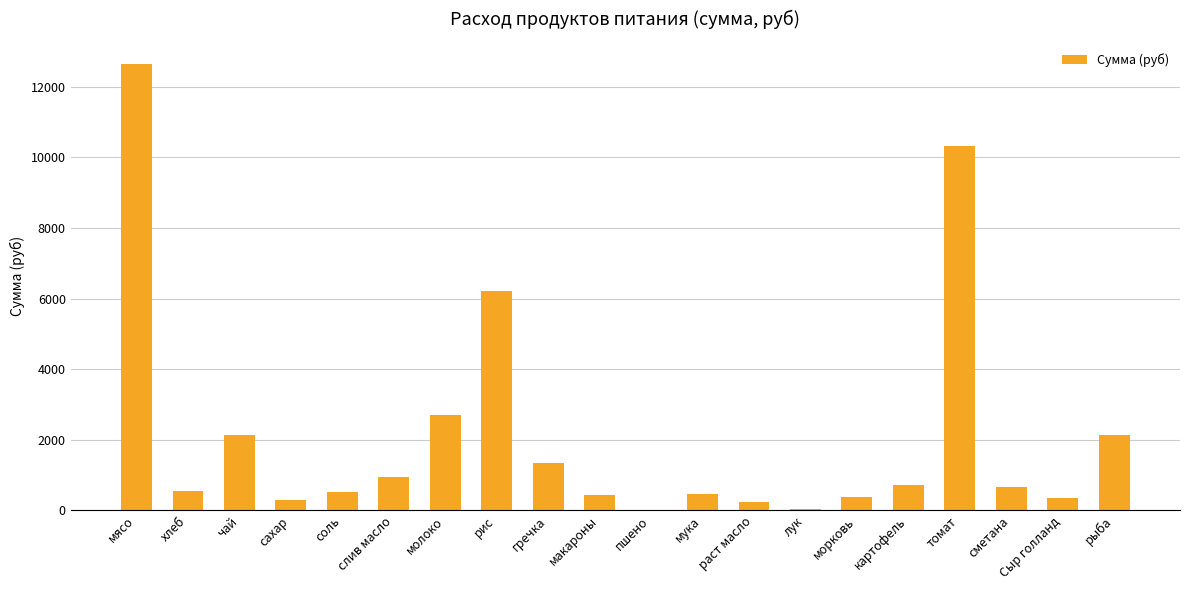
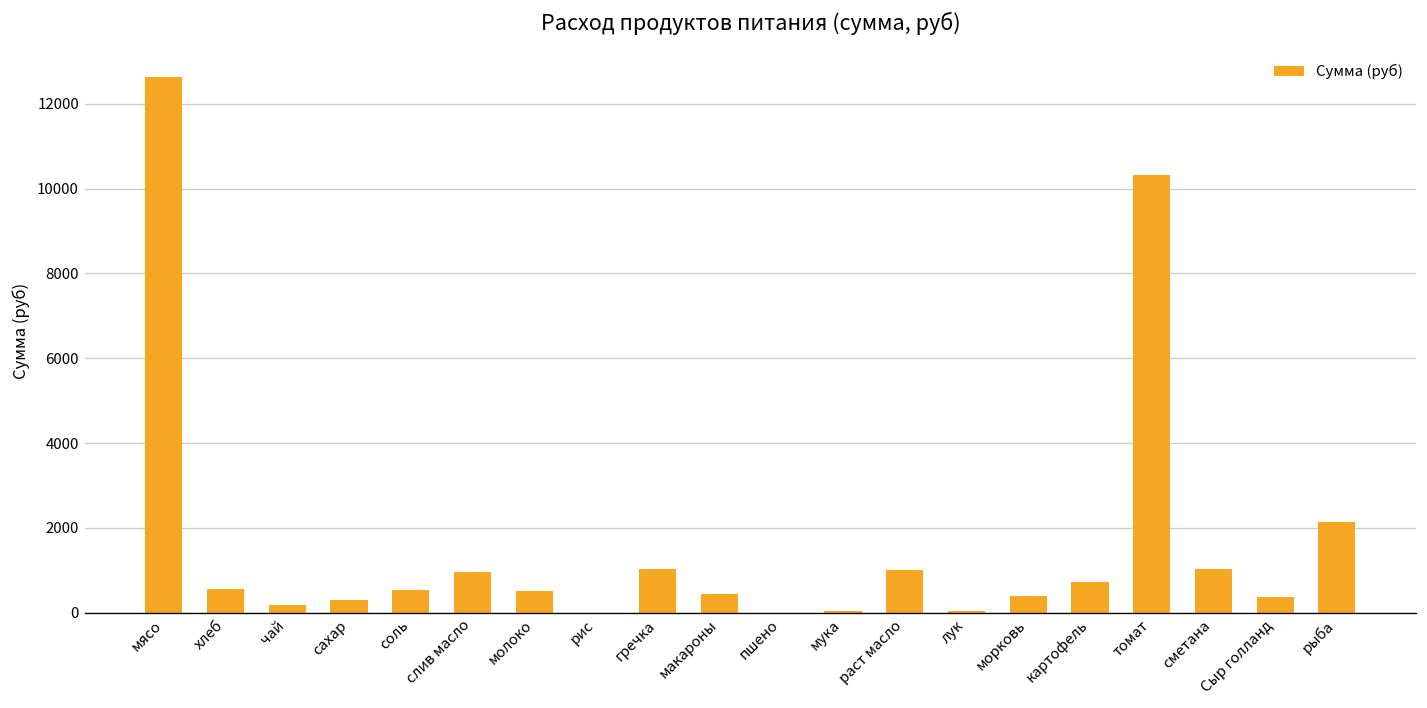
чай: 2100 -> 200
молоко: 2700 -> 500
рис: 6200 -> 0
гречка: 1400 -> 1000
мука: 500 -> 0
раст масло: 200 -> 1000
сметана: 600 -> 1000
